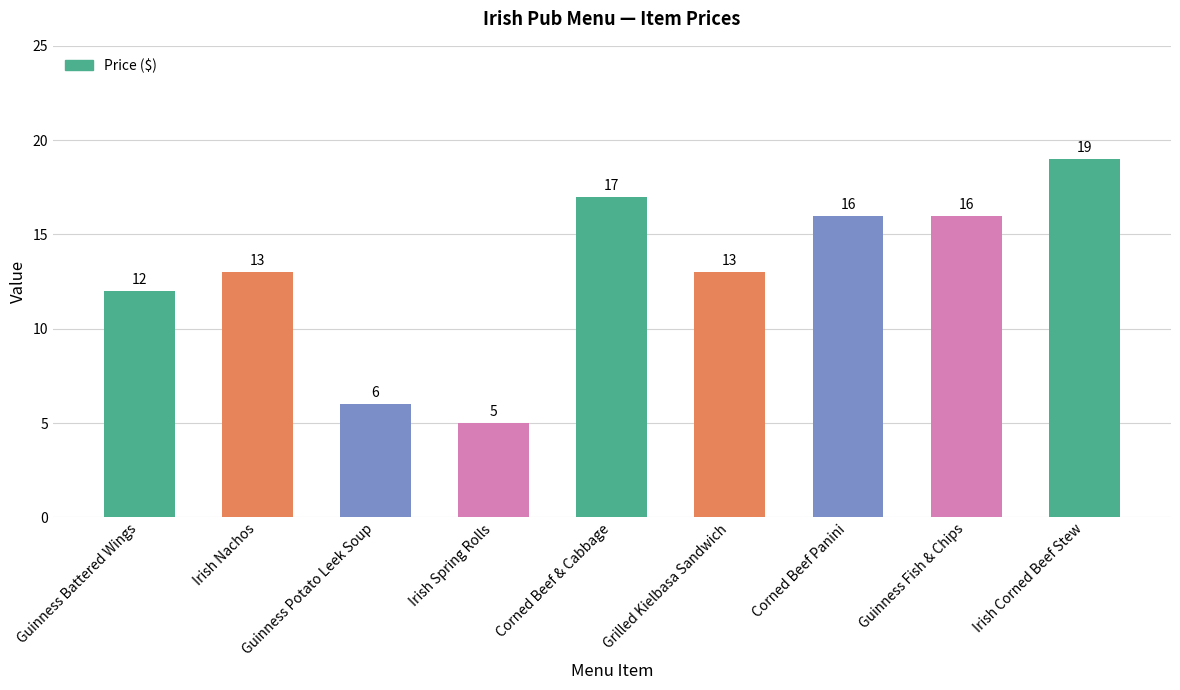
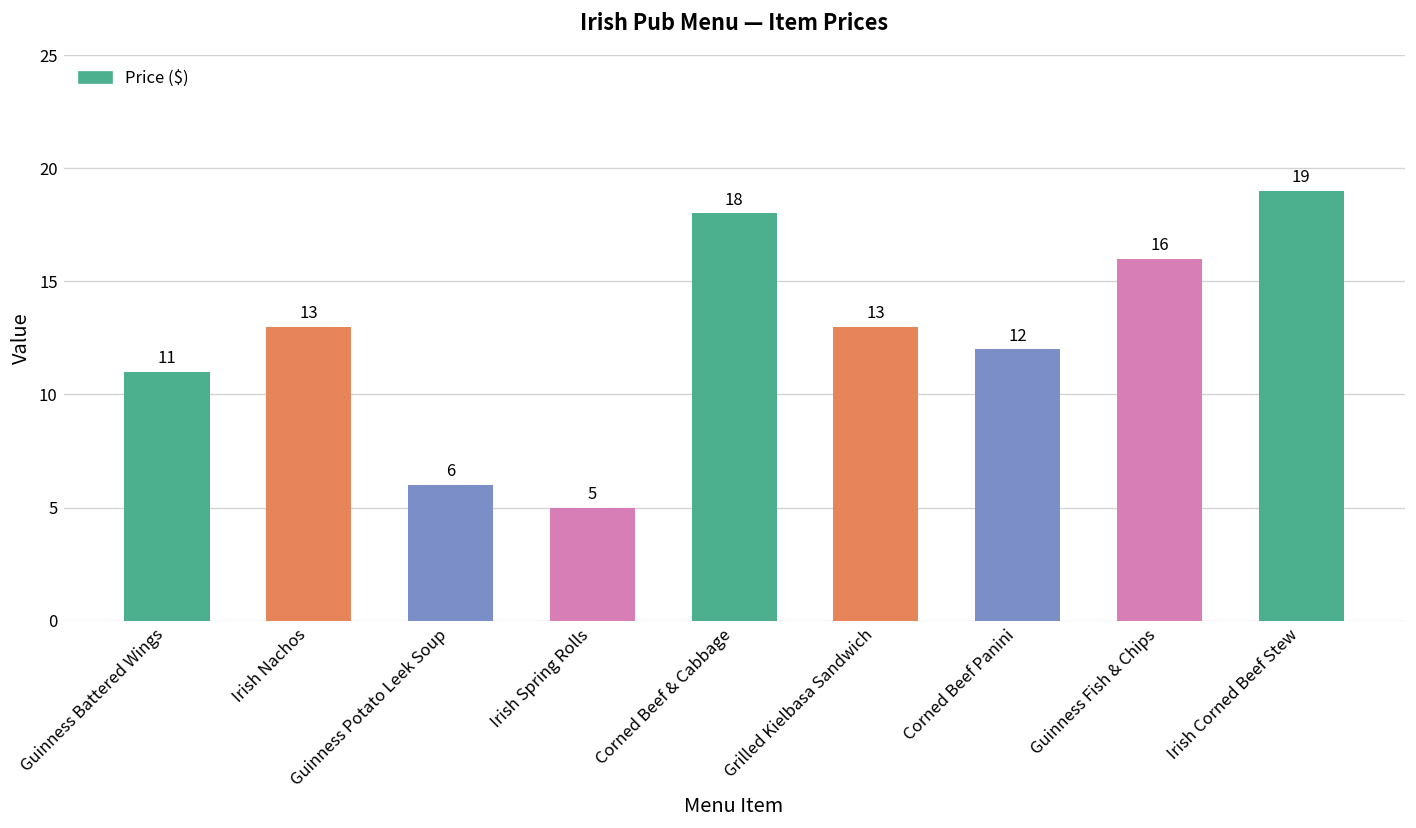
Guinness Battered Wings: 12 -> 11
Corned Beef & Cabbage: 17 -> 18
Corned Beef Panini: 16 -> 12
